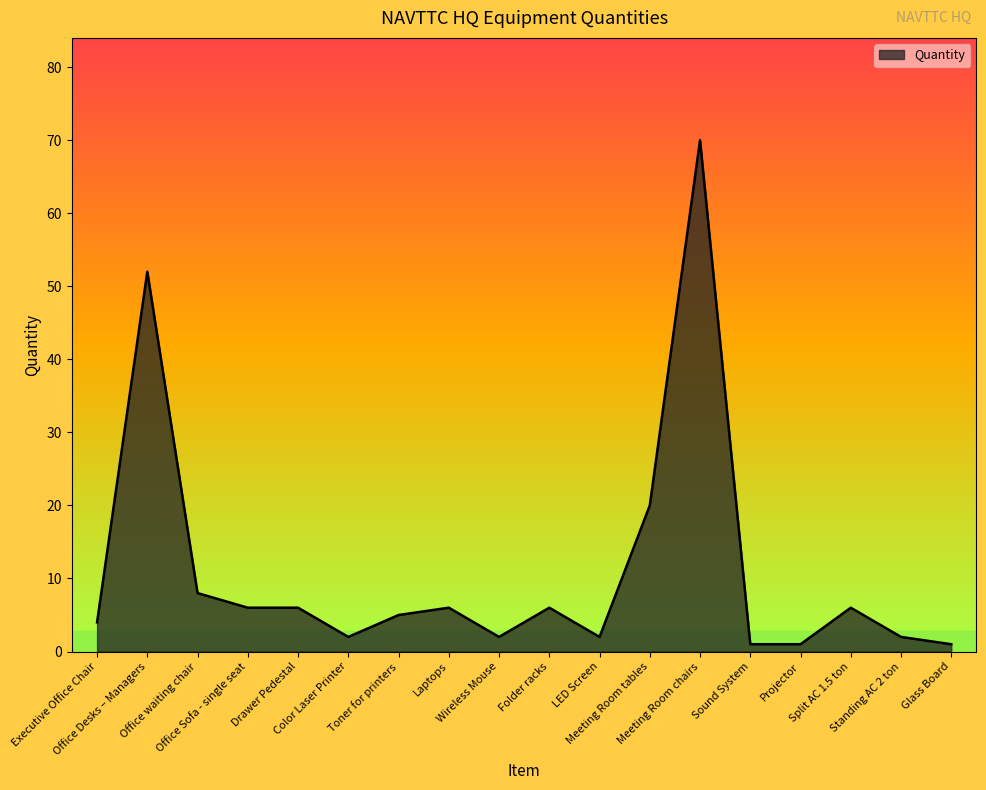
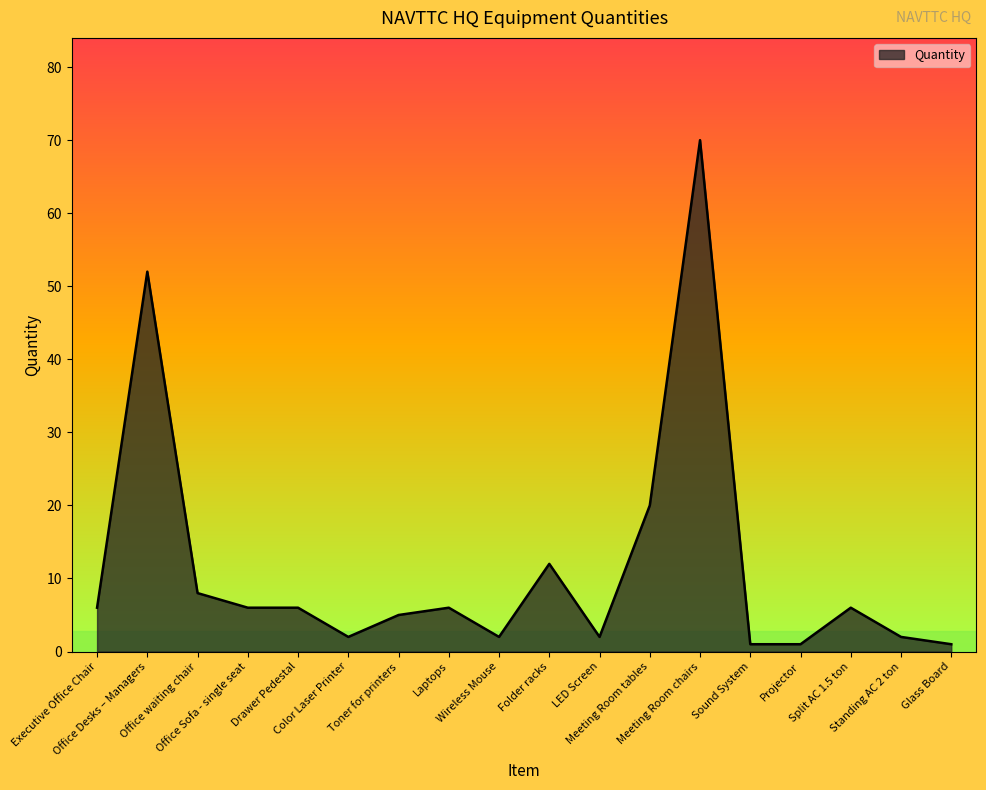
Executive Office Chair: 4 -> 6
Folder racks: 6 -> 12
